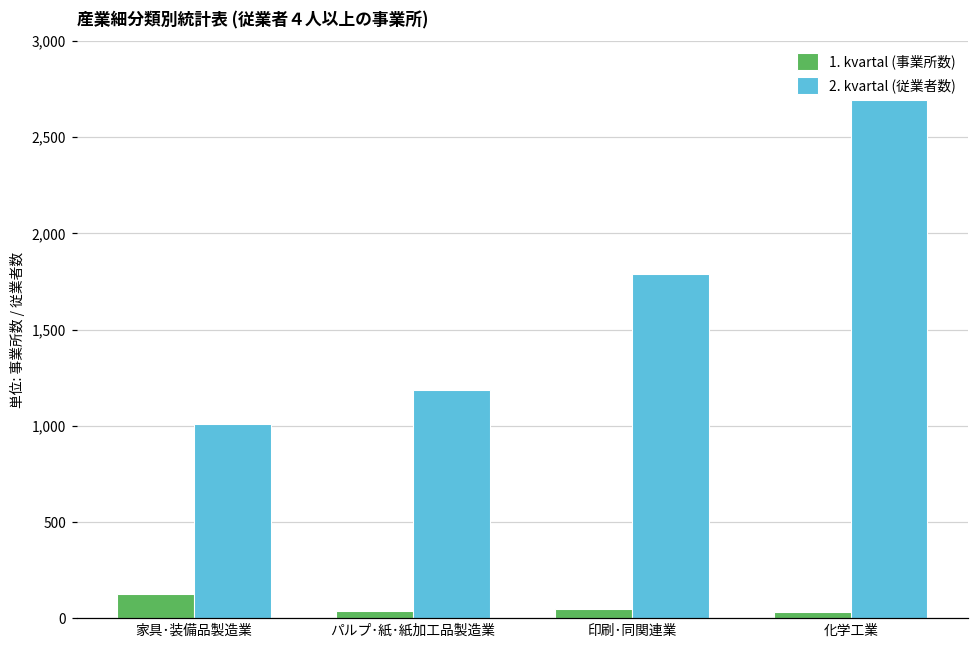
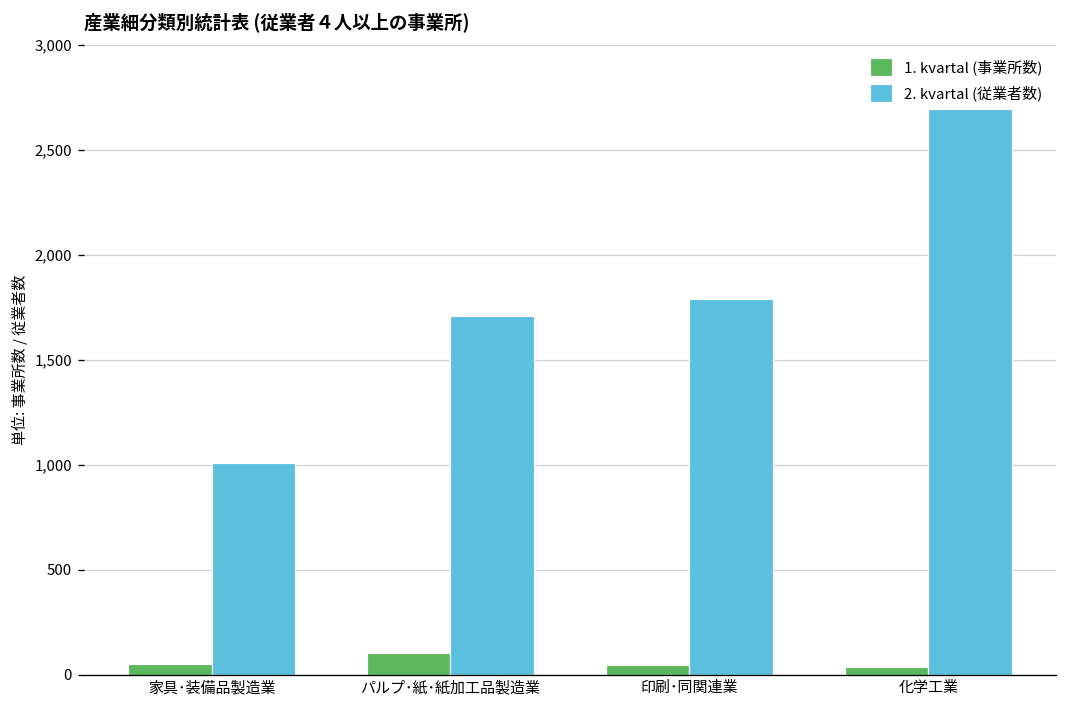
1. kvartal (事業所数), 家具･装備品製造業: 130 -> 50
1. kvartal (事業所数), パルプ･紙･紙加工品製造業: 40 -> 100
2. kvartal (従業者数), パルプ･紙･紙加工品製造業: 1,190 -> 1,710
